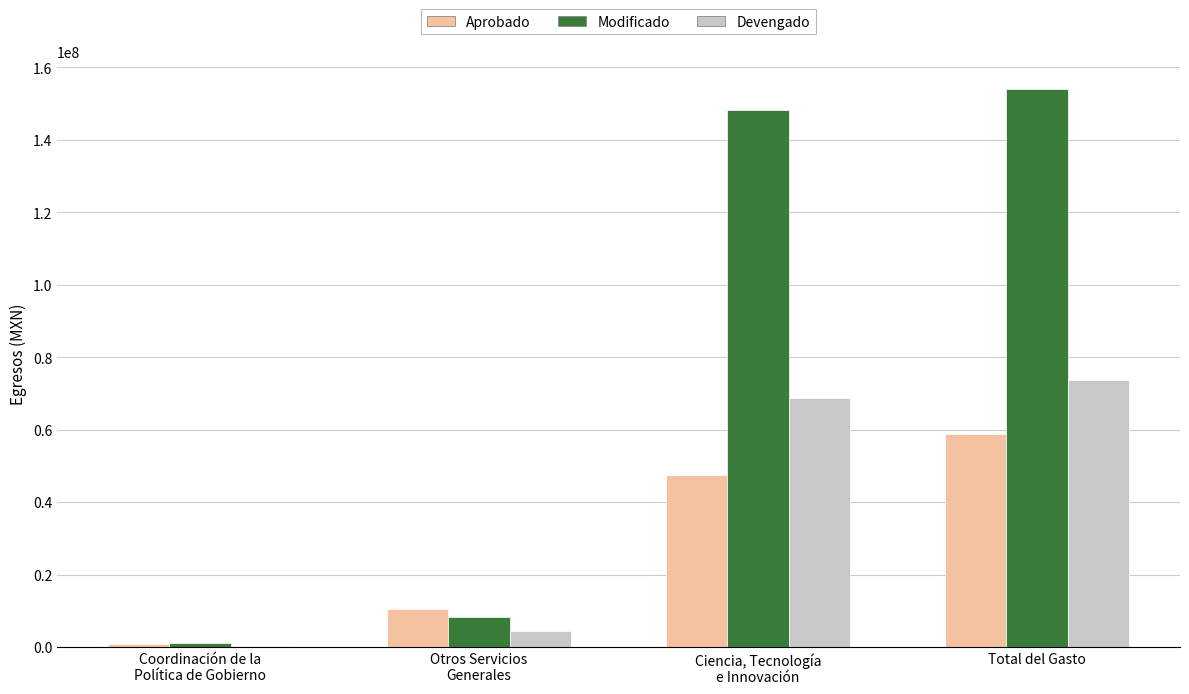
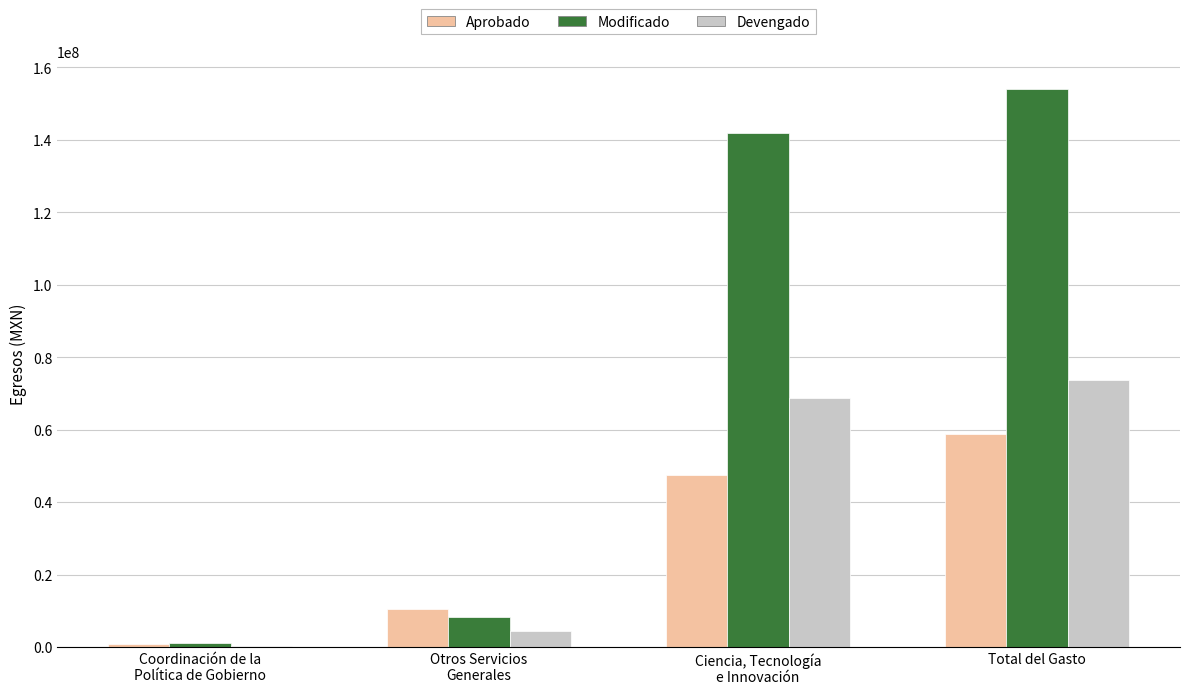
Modificado, Ciencia, Tecnología e Innovación: 148000000 -> 142000000
